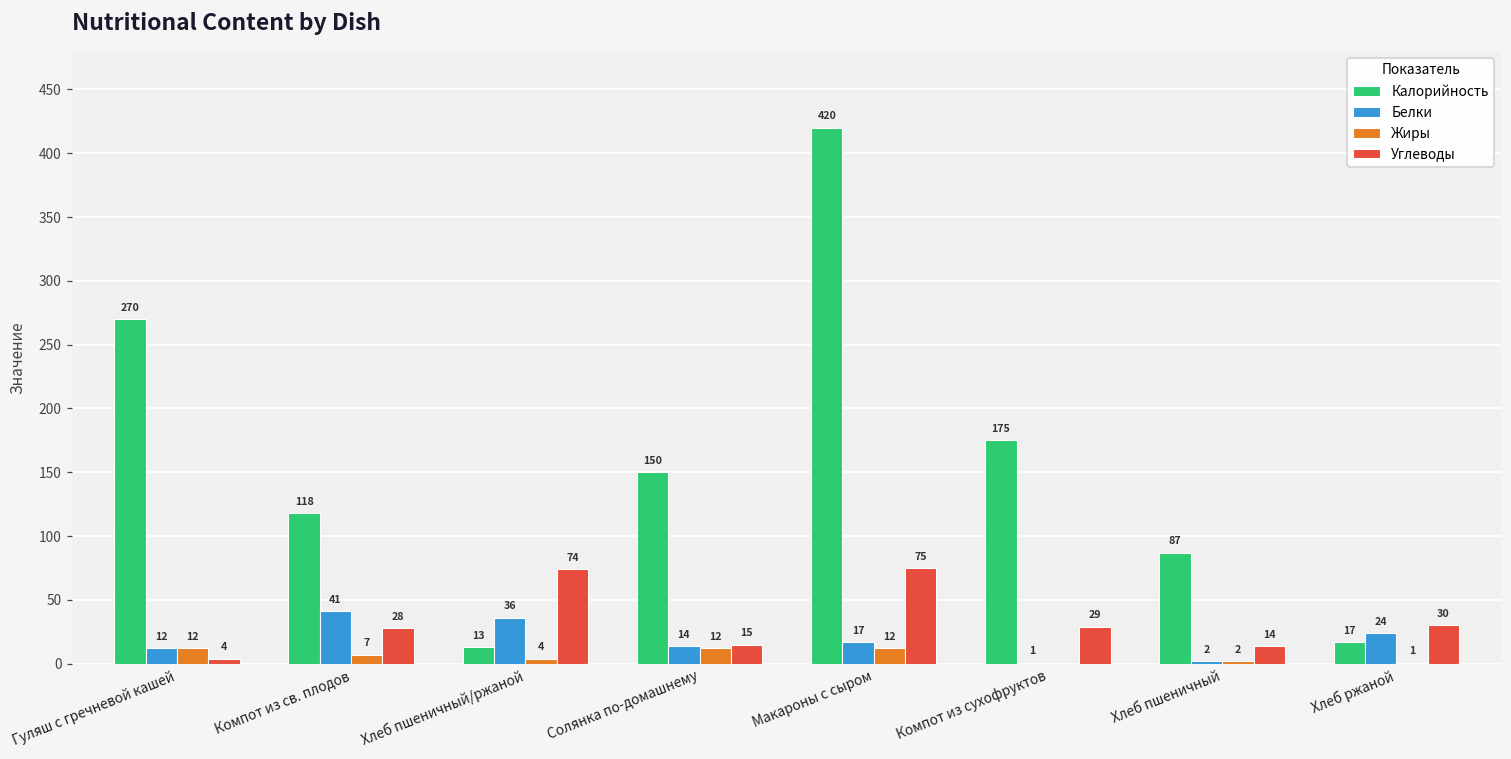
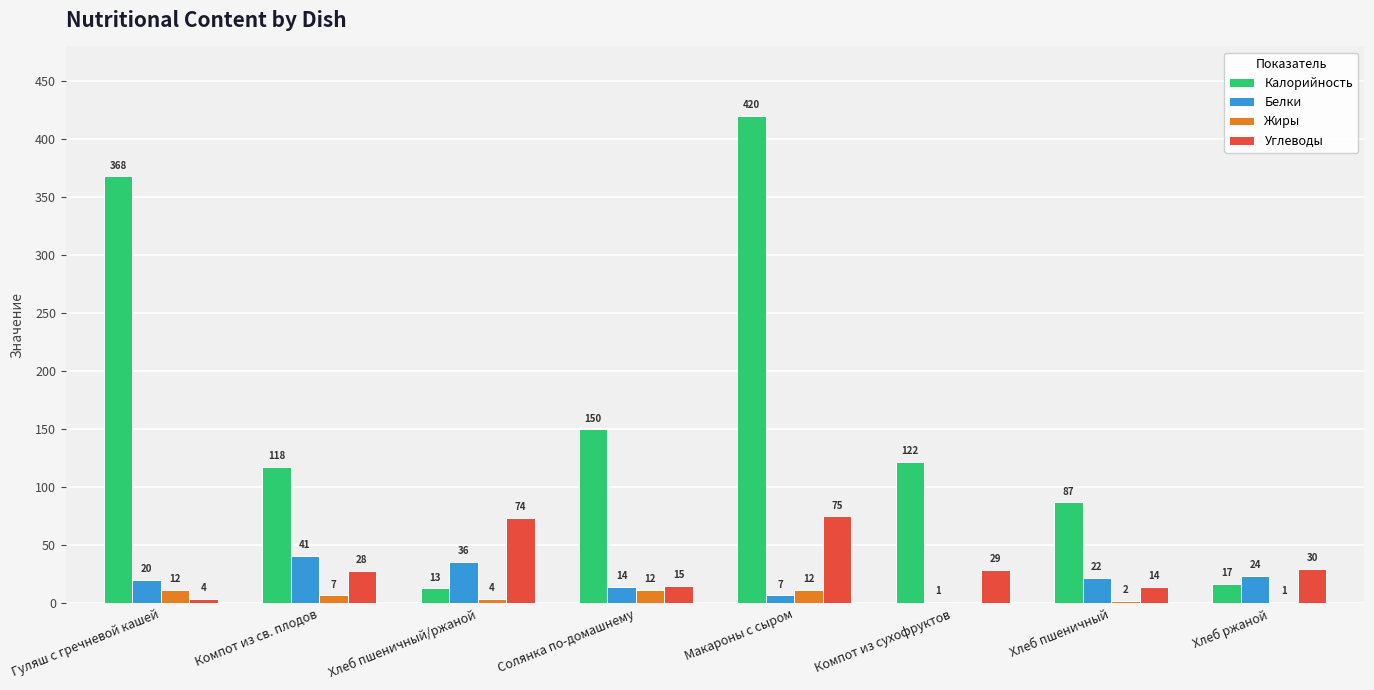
Калорийность, Гуляш с гречневой кашей: 270 -> 368
Белки, Гуляш с гречневой кашей: 12 -> 20
Белки, Макароны с сыром: 17 -> 7
Калорийность, Компот из сухофруктов: 175 -> 122
Белки, Хлеб пшеничный: 2 -> 22
